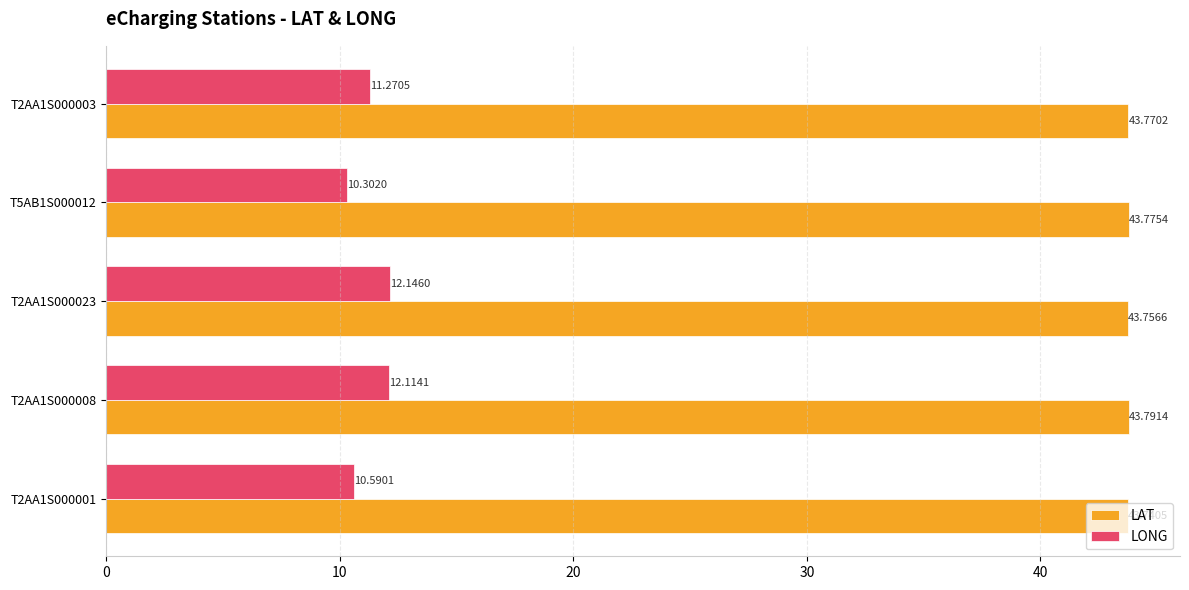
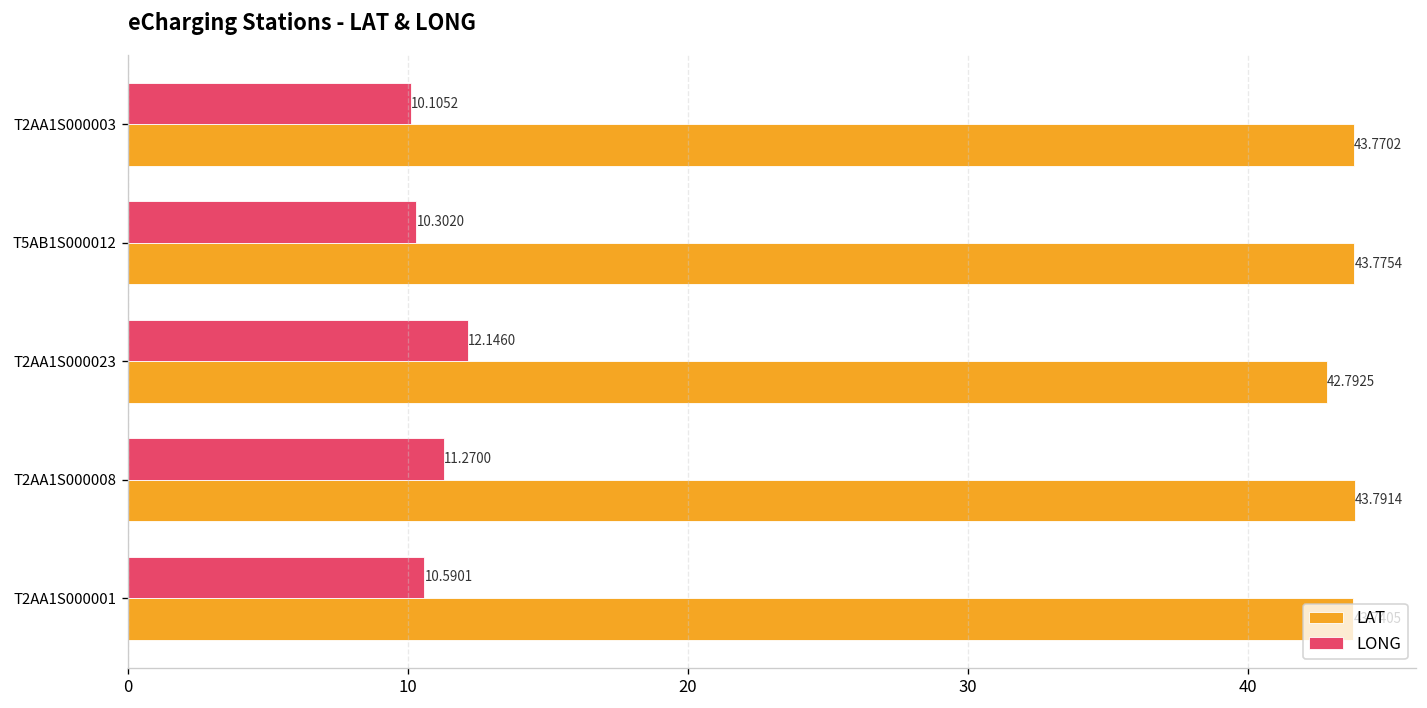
LONG, T2AA1S000003: 11.2705 -> 10.1052
LAT, T2AA1S000023: 43.7566 -> 42.7925
LONG, T2AA1S000008: 12.1141 -> 11.2700
